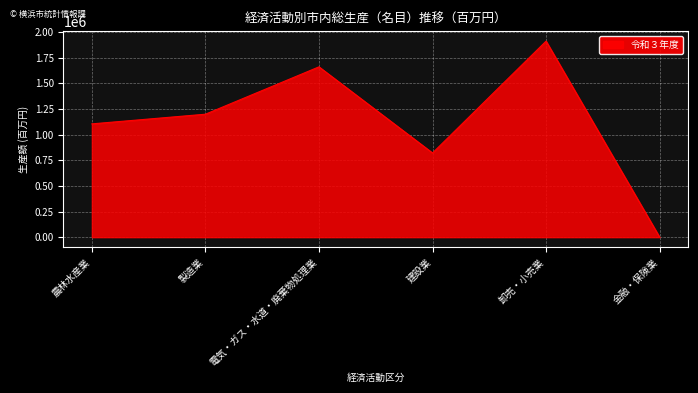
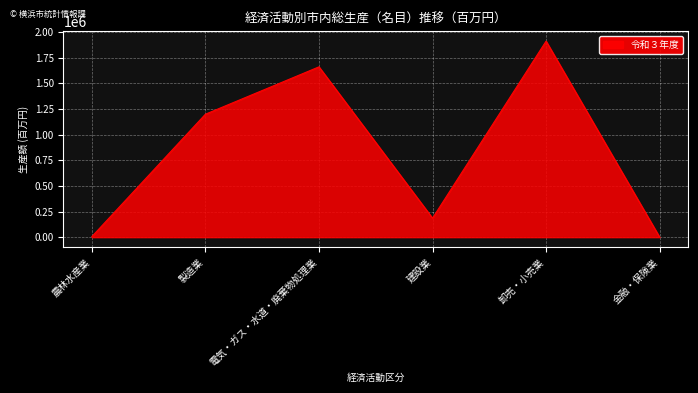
農林水産業: 1100000 -> 10000
建設業: 820000 -> 190000
